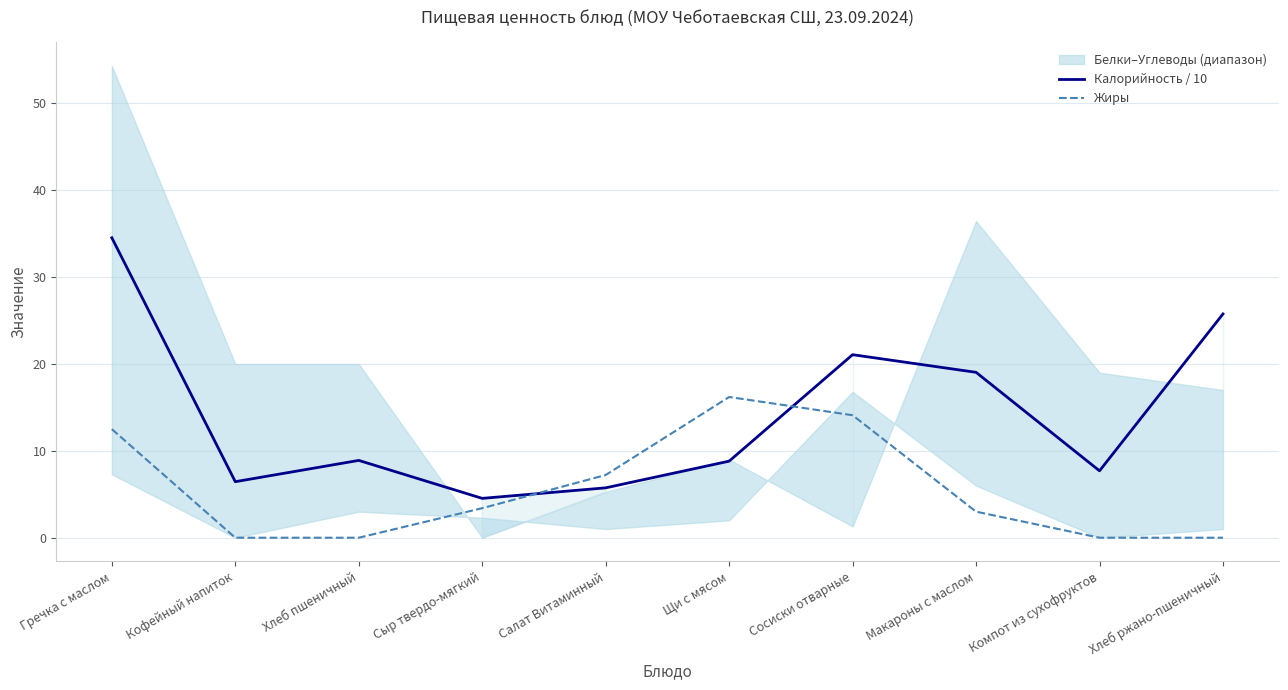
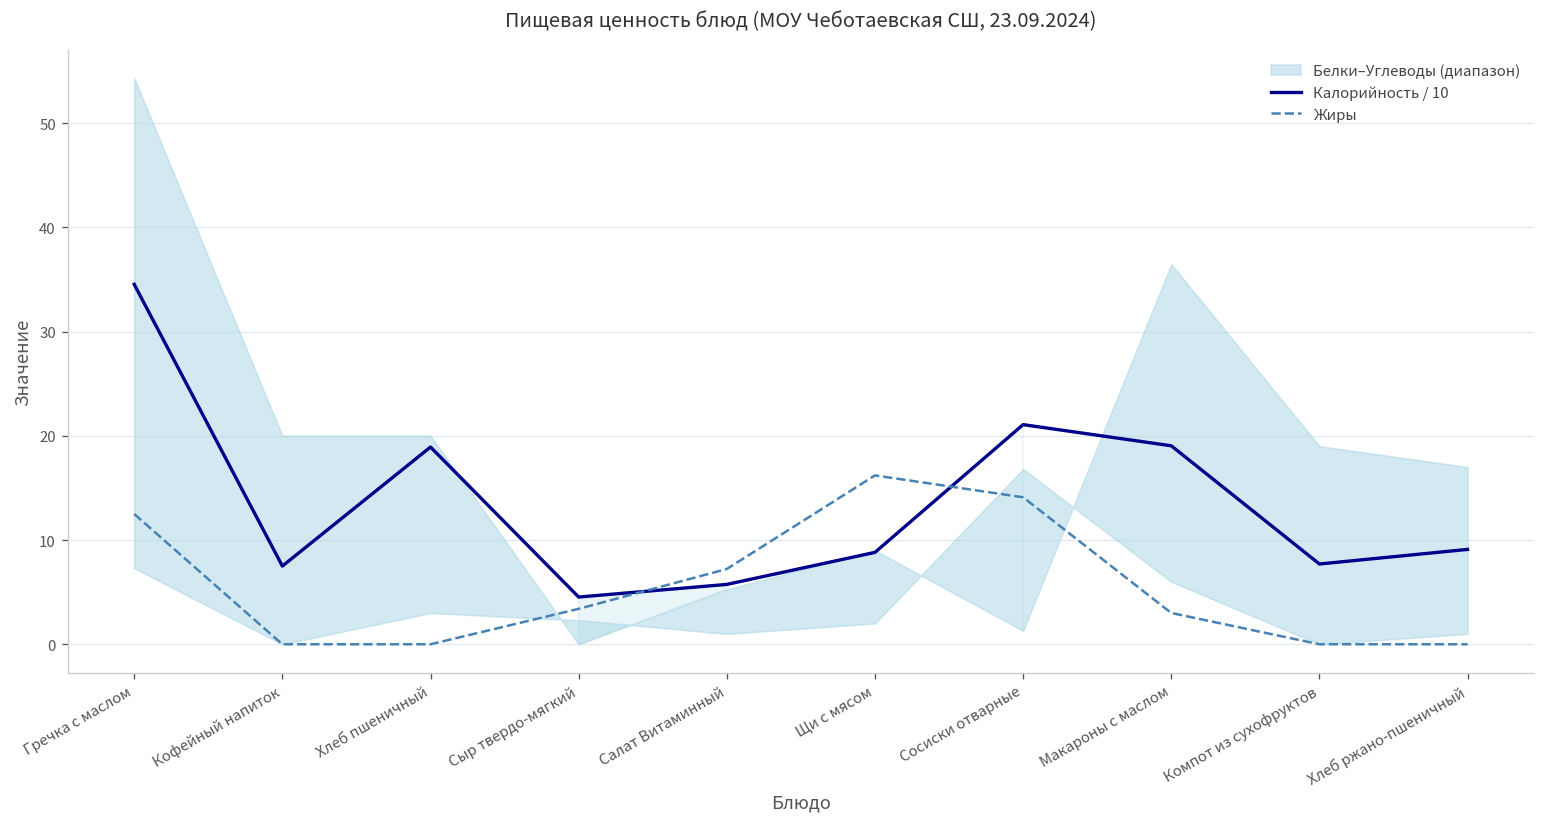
Калорийность / 10, Кофейный напиток: 6 -> 8
Калорийность / 10, Хлеб пшеничный: 9 -> 19
Калорийность / 10, Хлеб ржано-пшеничный: 26 -> 9
